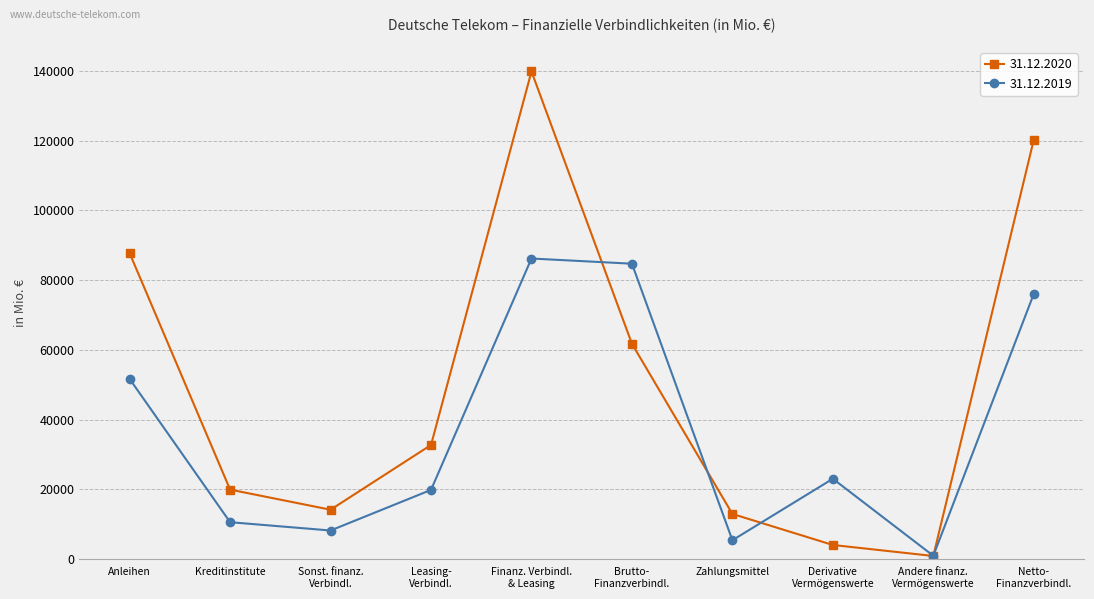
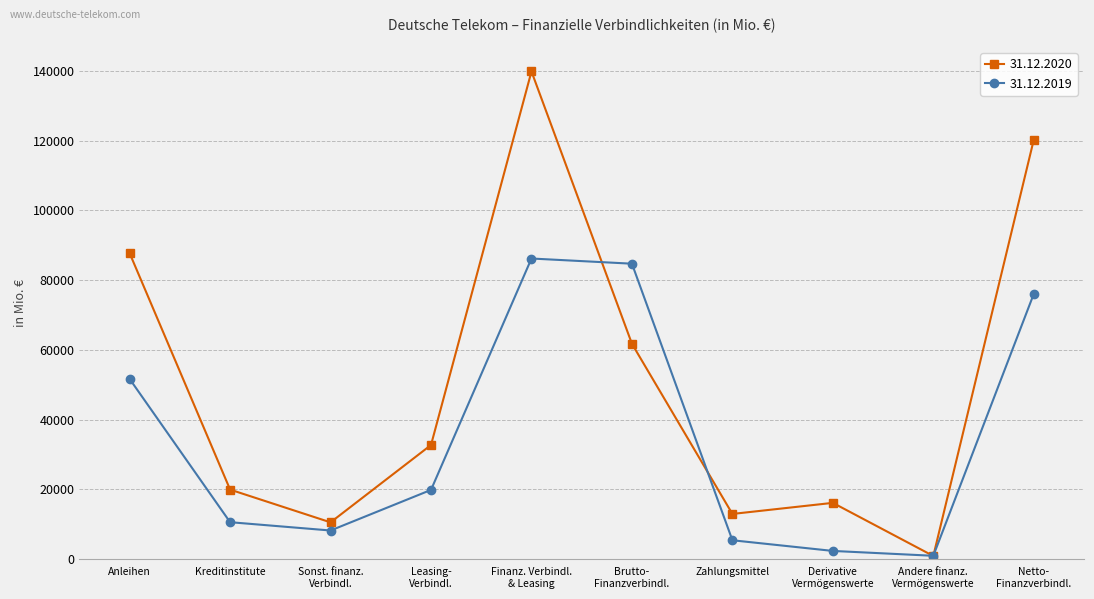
31.12.2020, Sonst. finanz. Verbindl.: 14000 -> 11000
31.12.2020, Derivative Vermögenswerte: 4000 -> 16000
31.12.2019, Derivative Vermögenswerte: 23000 -> 2000
